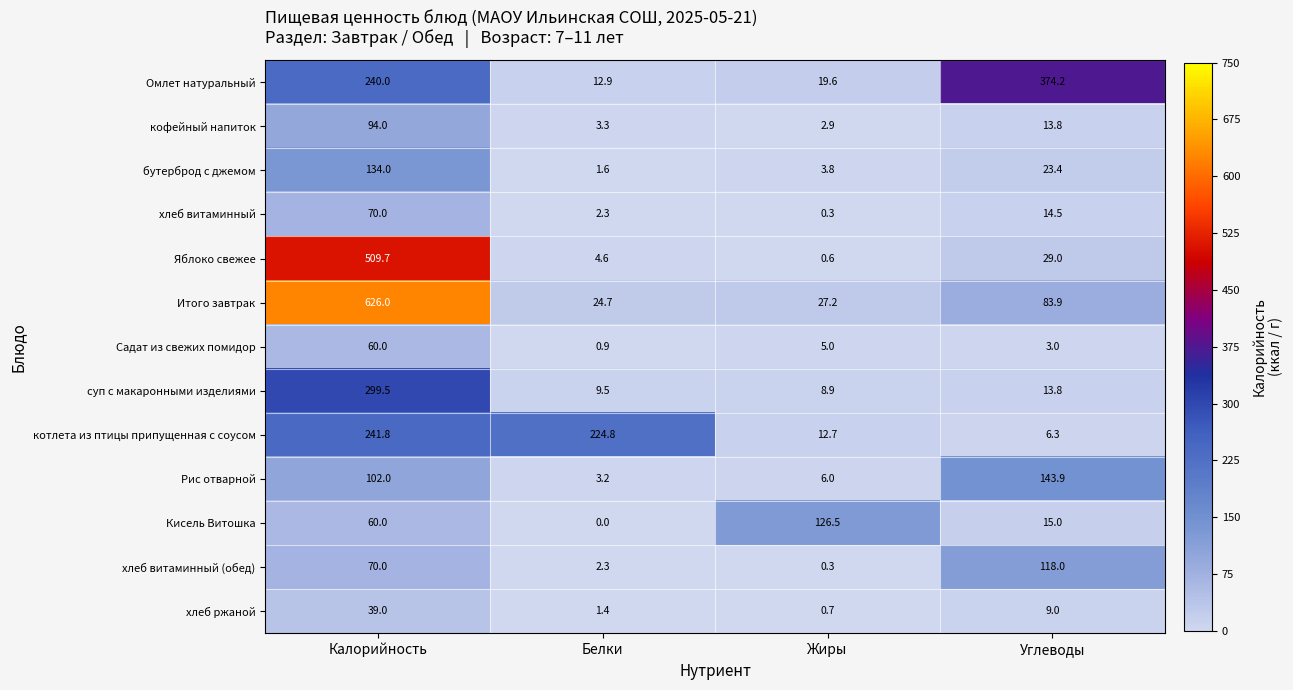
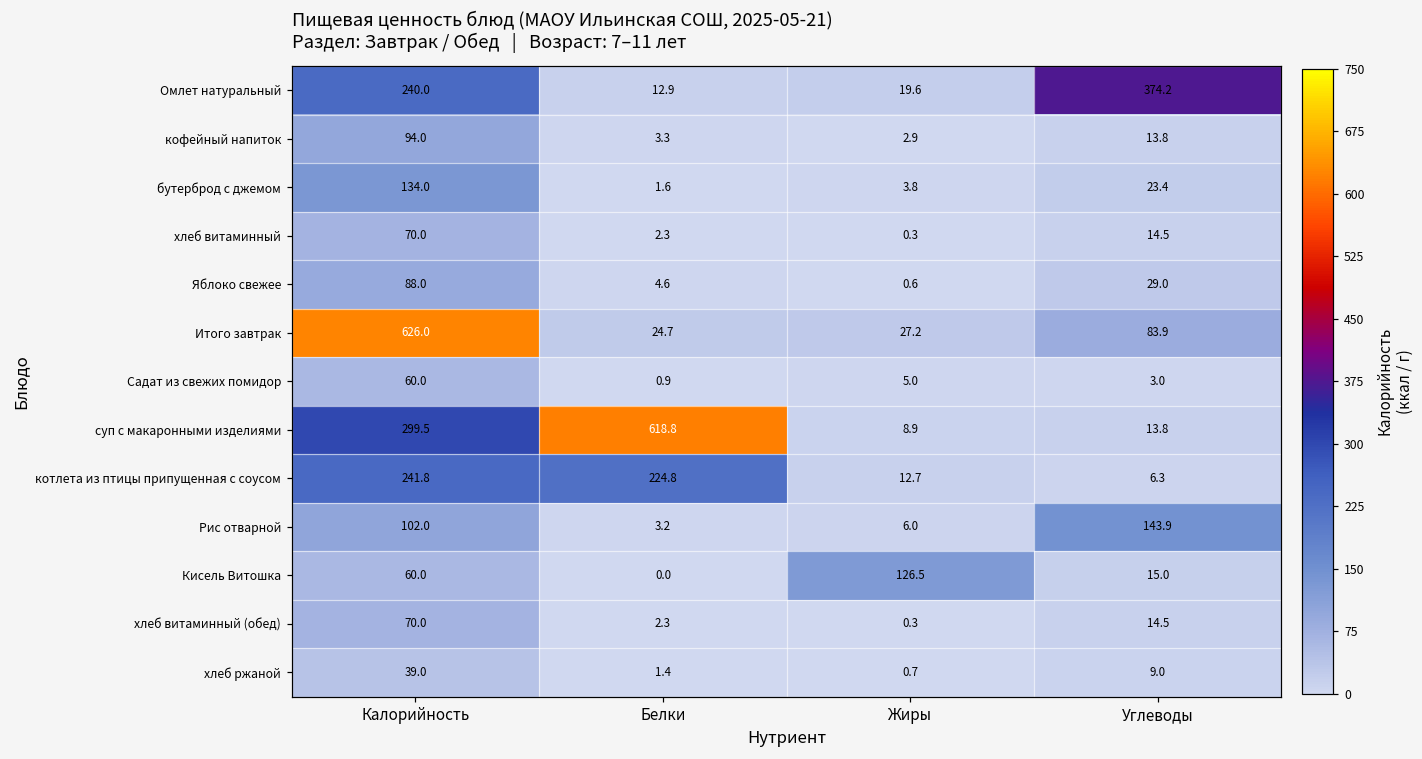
Яблоко свежее, Калорийность: 509.7 -> 88.0
суп с макаронными изделиями, Белки: 9.5 -> 618.8
хлеб витаминный (обед), Углеводы: 118.0 -> 14.5
